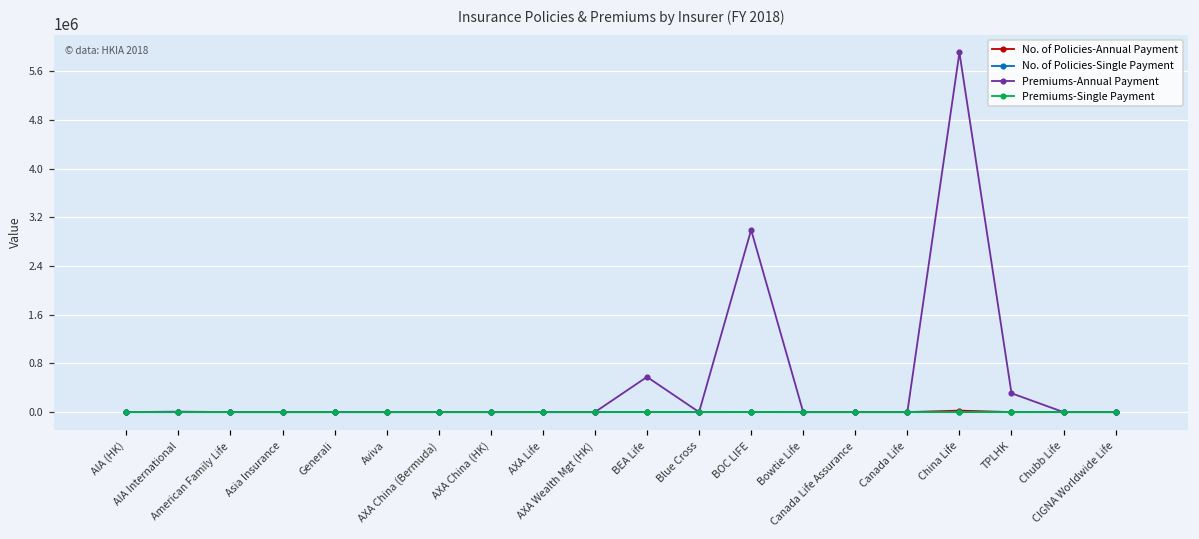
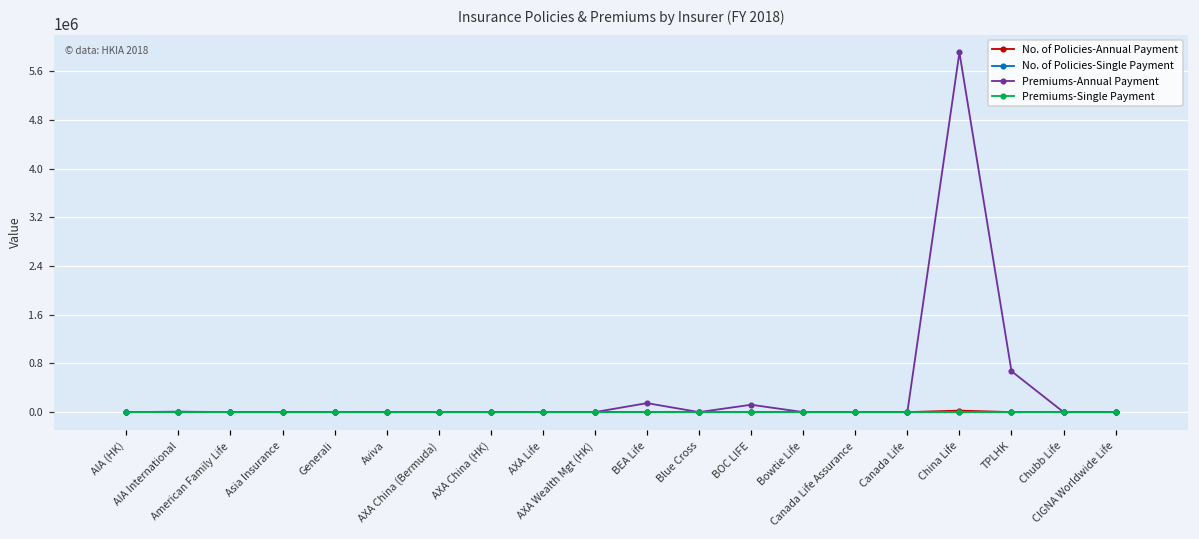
Premiums-Annual Payment, BEA Life: 600000 -> 100000
Premiums-Annual Payment, BOC LIFE: 3000000 -> 100000
Premiums-Annual Payment, TPLHK: 300000 -> 700000
